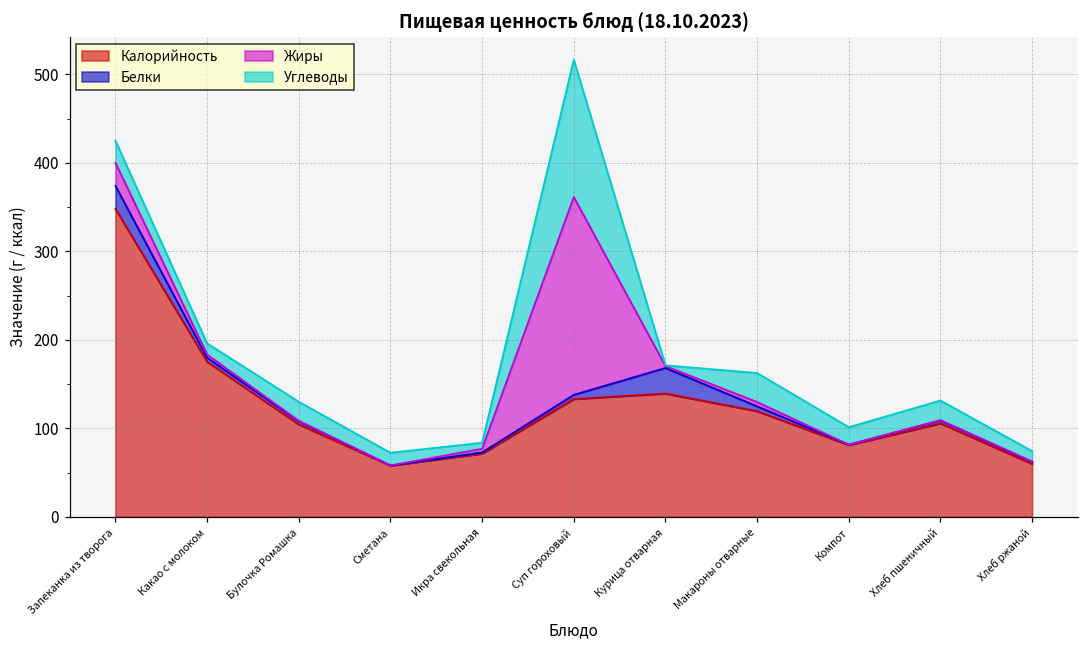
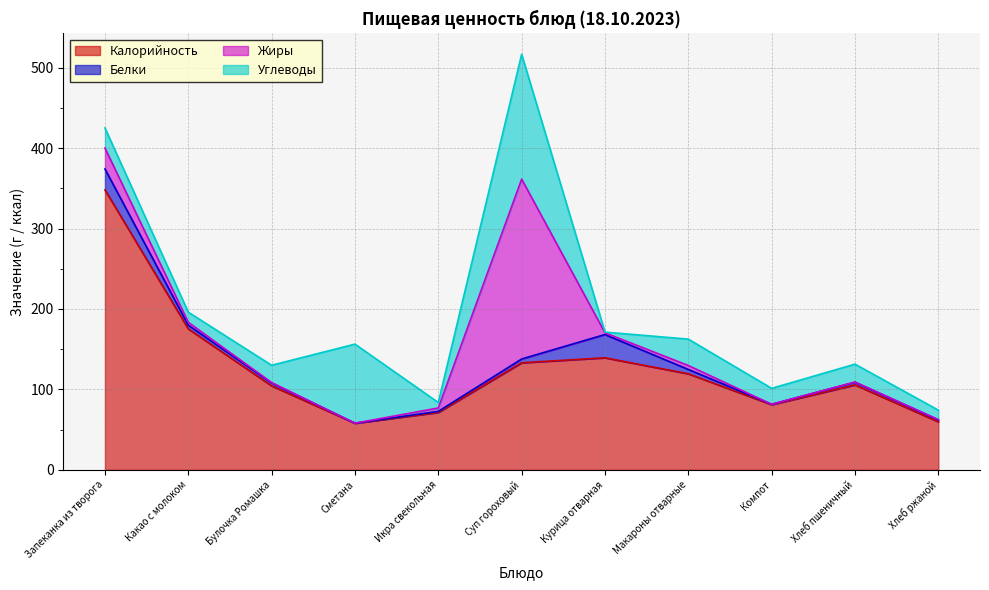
Углеводы, Сметана: 10 -> 100
